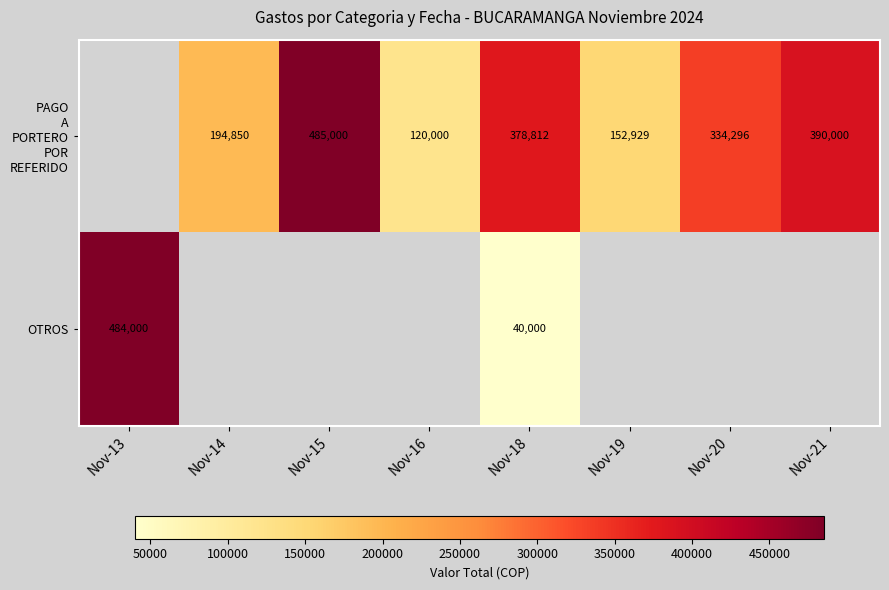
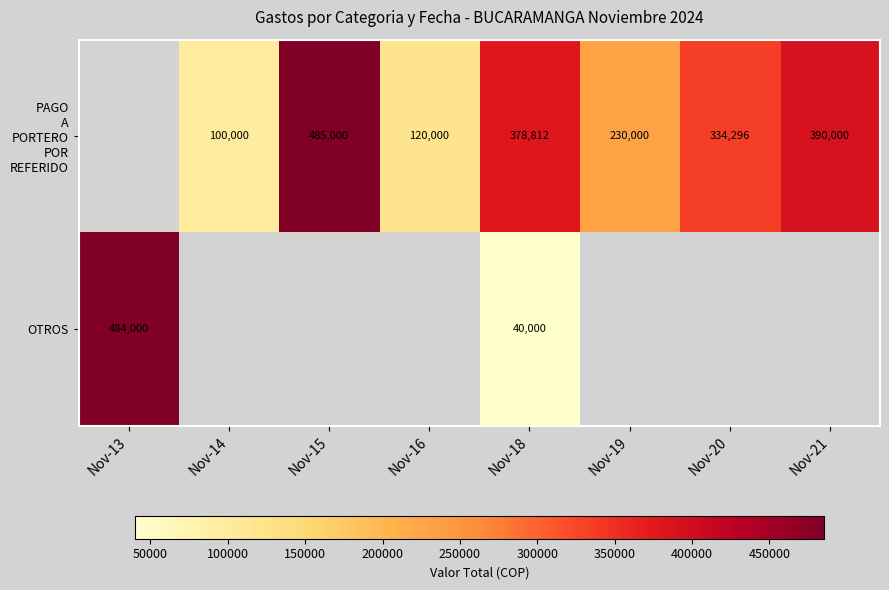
PAGO A PORTERO POR REFERIDO, Nov-14: 194,850 -> 100,000
PAGO A PORTERO POR REFERIDO, Nov-19: 152,929 -> 230,000
